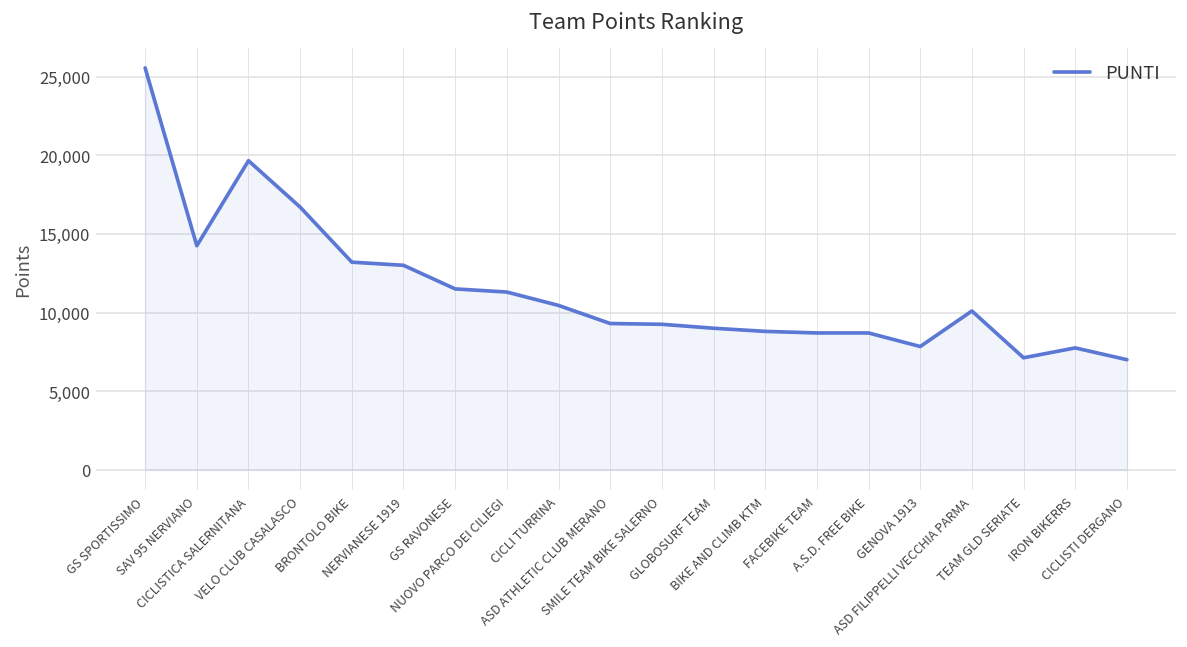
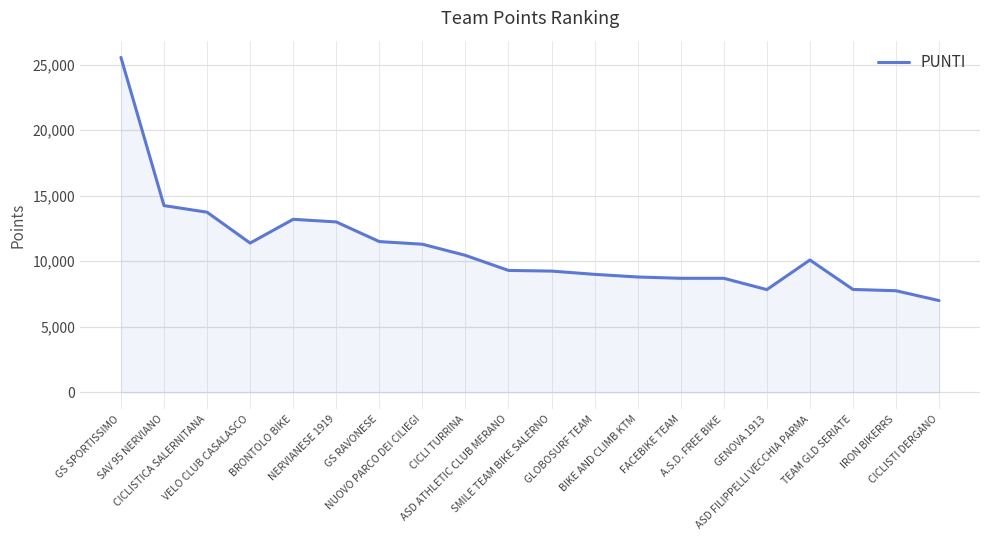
CICLISTICA SALERNITANA: 19,700 -> 13,700
VELO CLUB CASALASCO: 16,700 -> 11,400
TEAM GLD SERIATE: 7,100 -> 7,900
